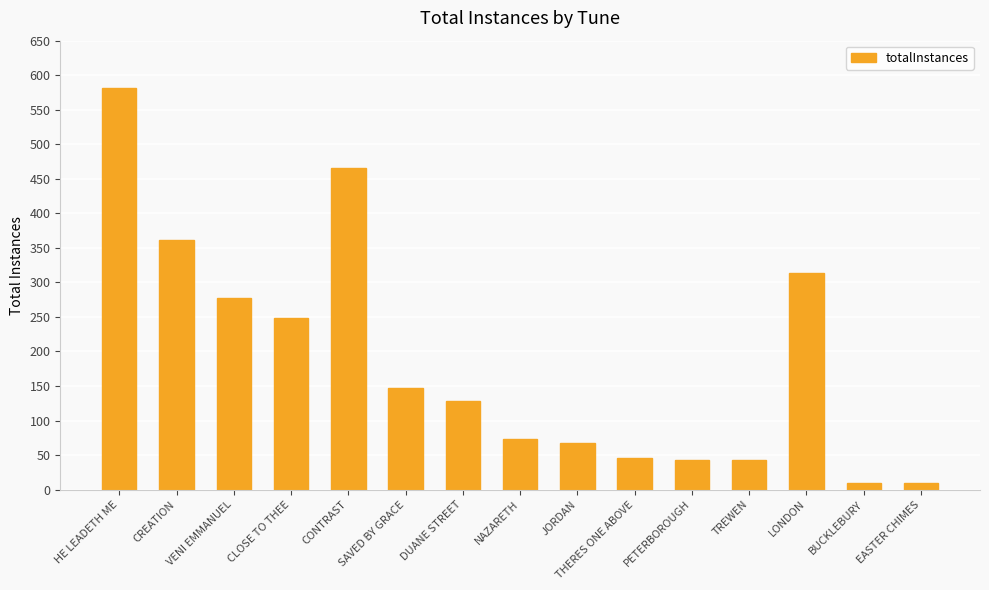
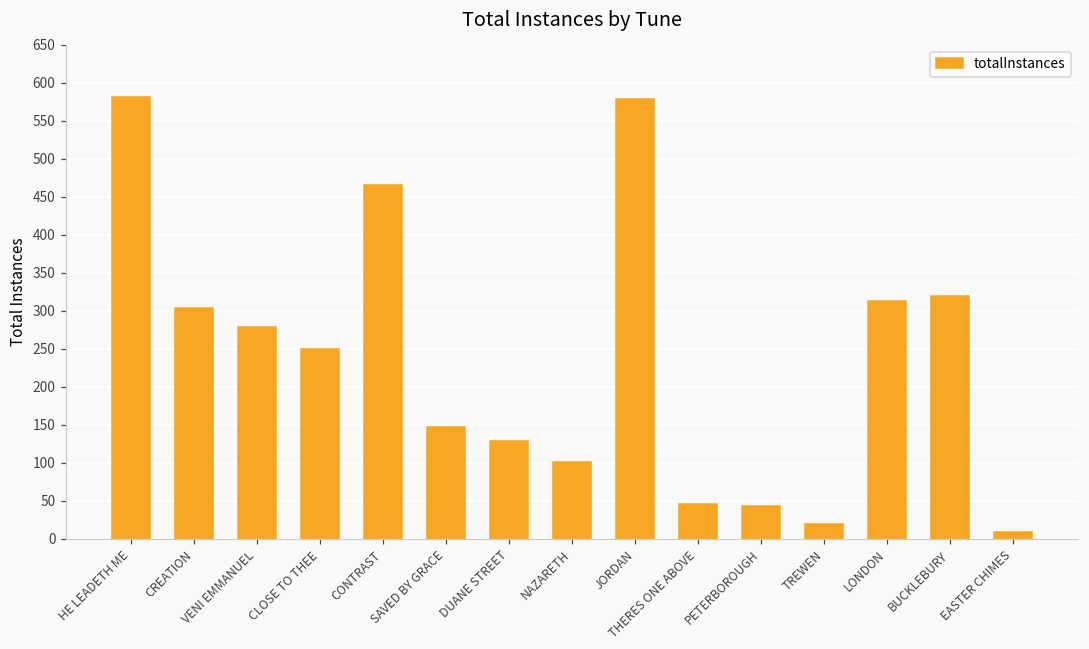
CREATION: 360 -> 300
NAZARETH: 70 -> 100
JORDAN: 70 -> 580
TREWEN: 40 -> 20
BUCKLEBURY: 10 -> 320
